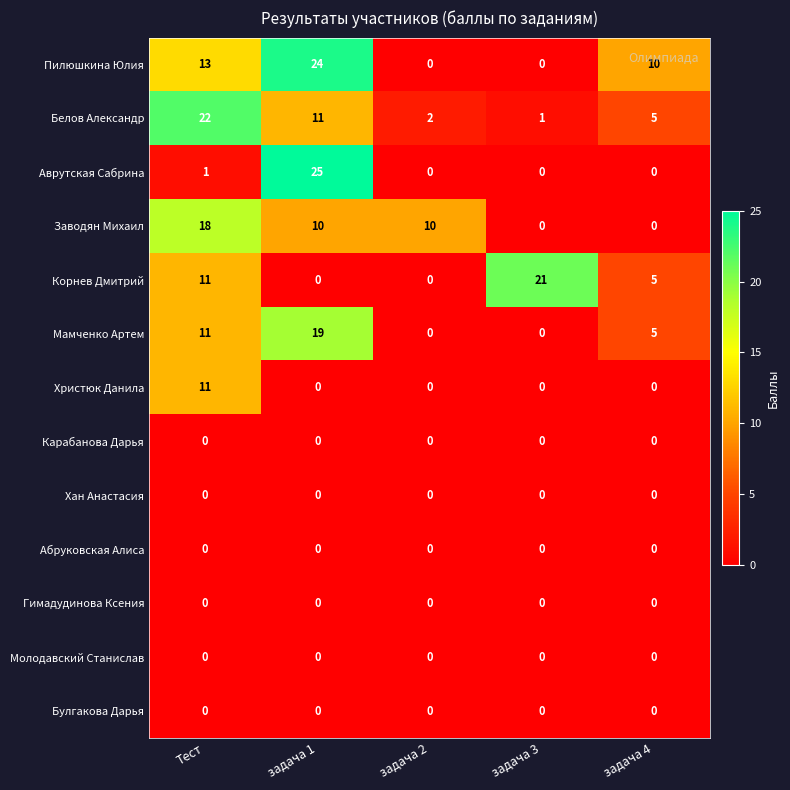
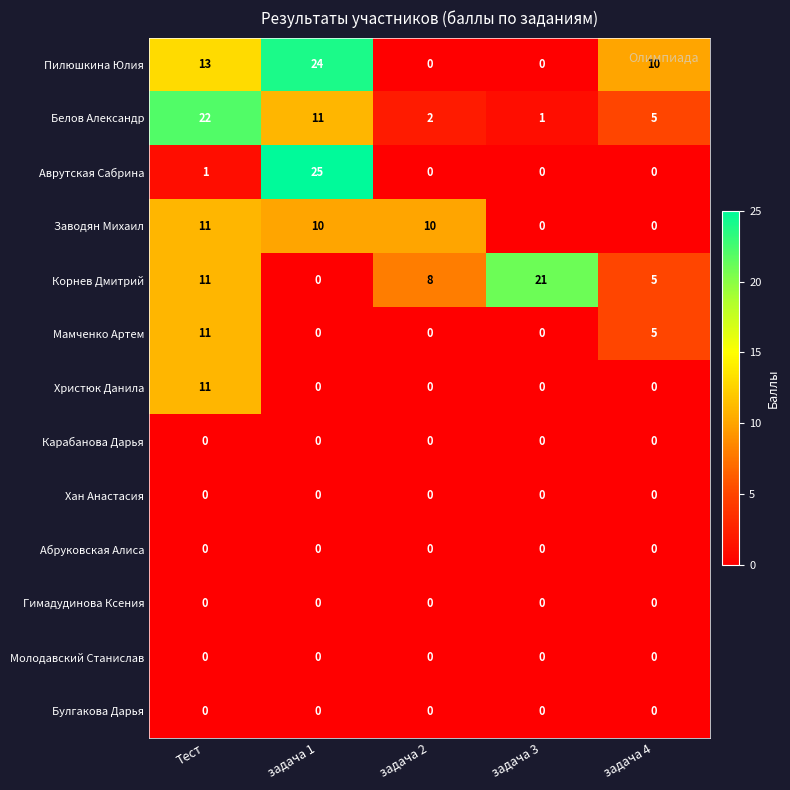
Заводян Михаил, Тест: 18 -> 11
Корнев Дмитрий, задача 2: 0 -> 8
Мамченко Артем, задача 1: 19 -> 0
